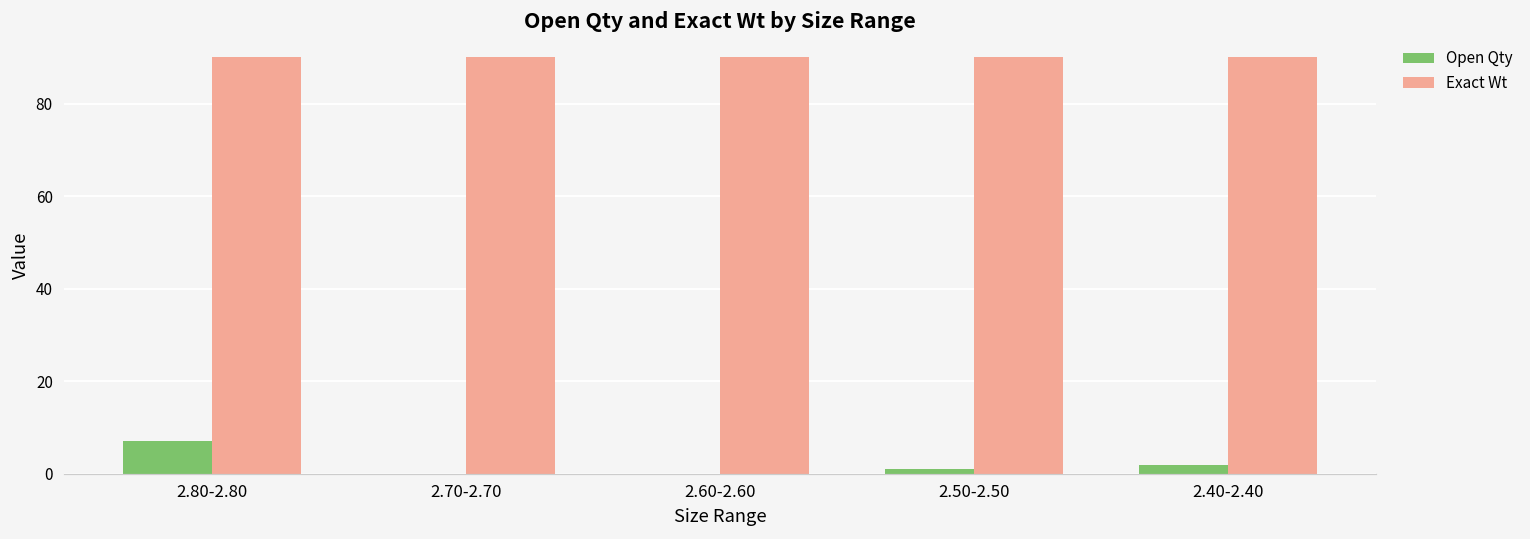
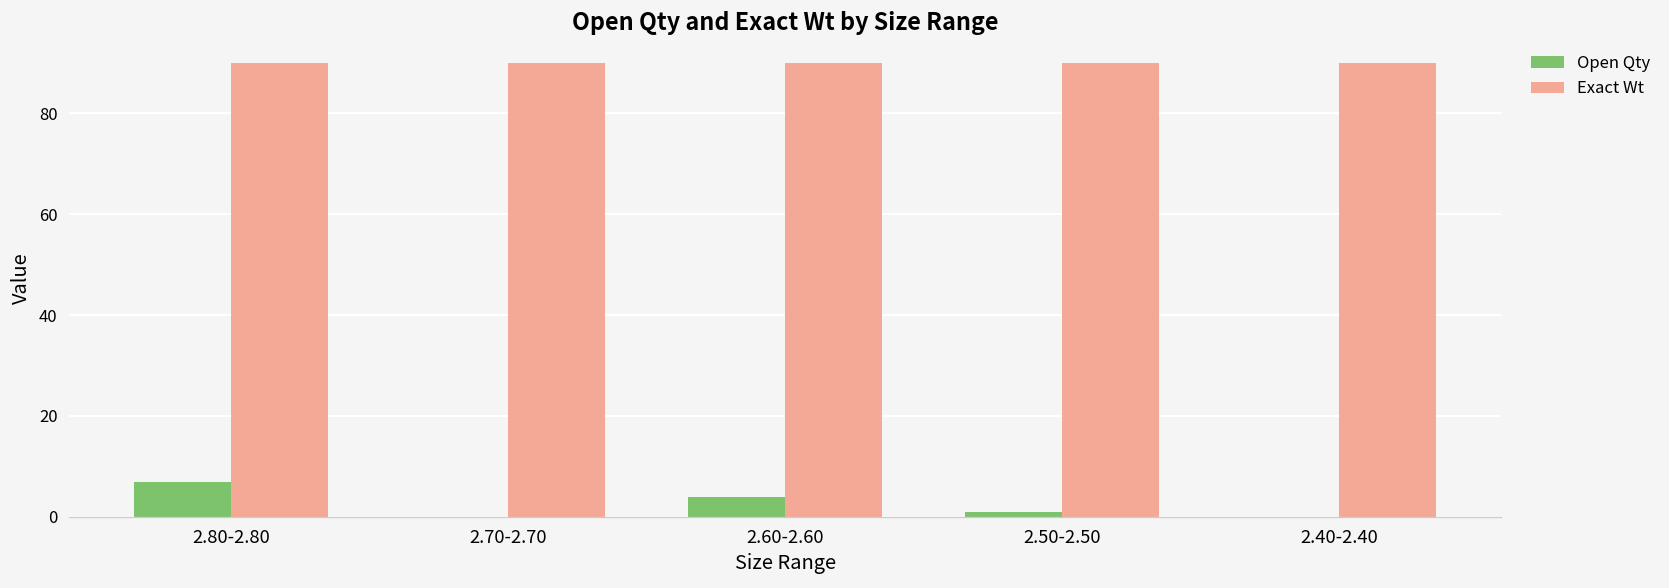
Open Qty, 2.60-2.60: 0 -> 4
Open Qty, 2.40-2.40: 2 -> 0
